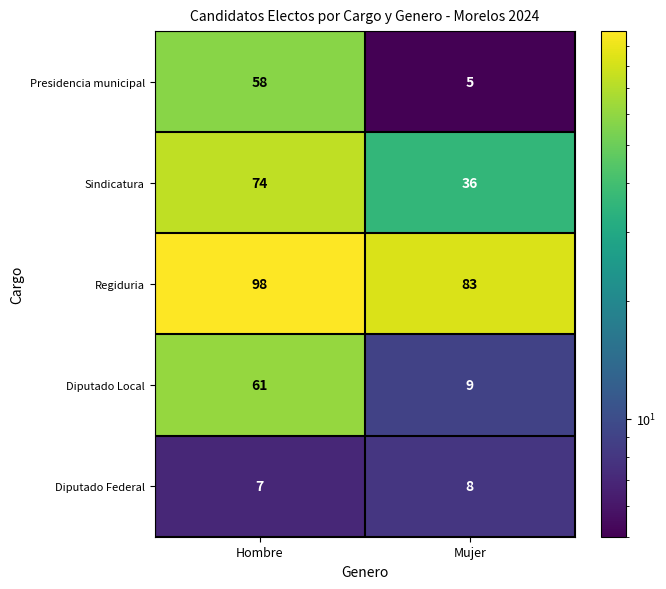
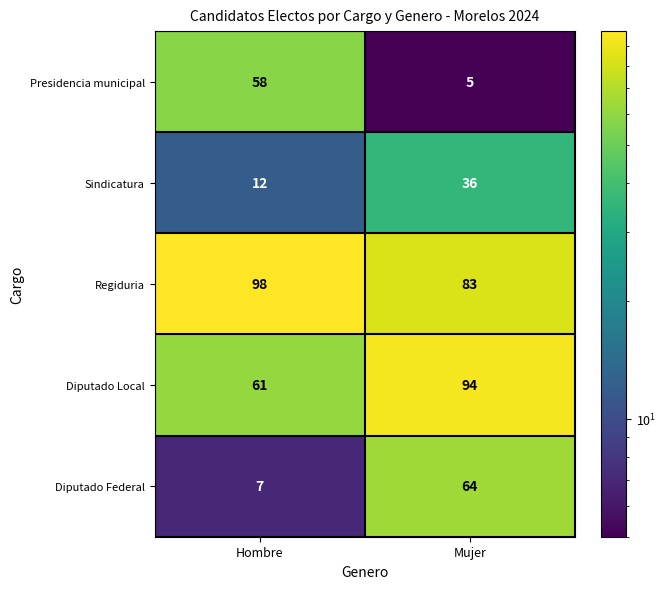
Sindicatura, Hombre: 74 -> 12
Diputado Local, Mujer: 9 -> 94
Diputado Federal, Mujer: 8 -> 64
